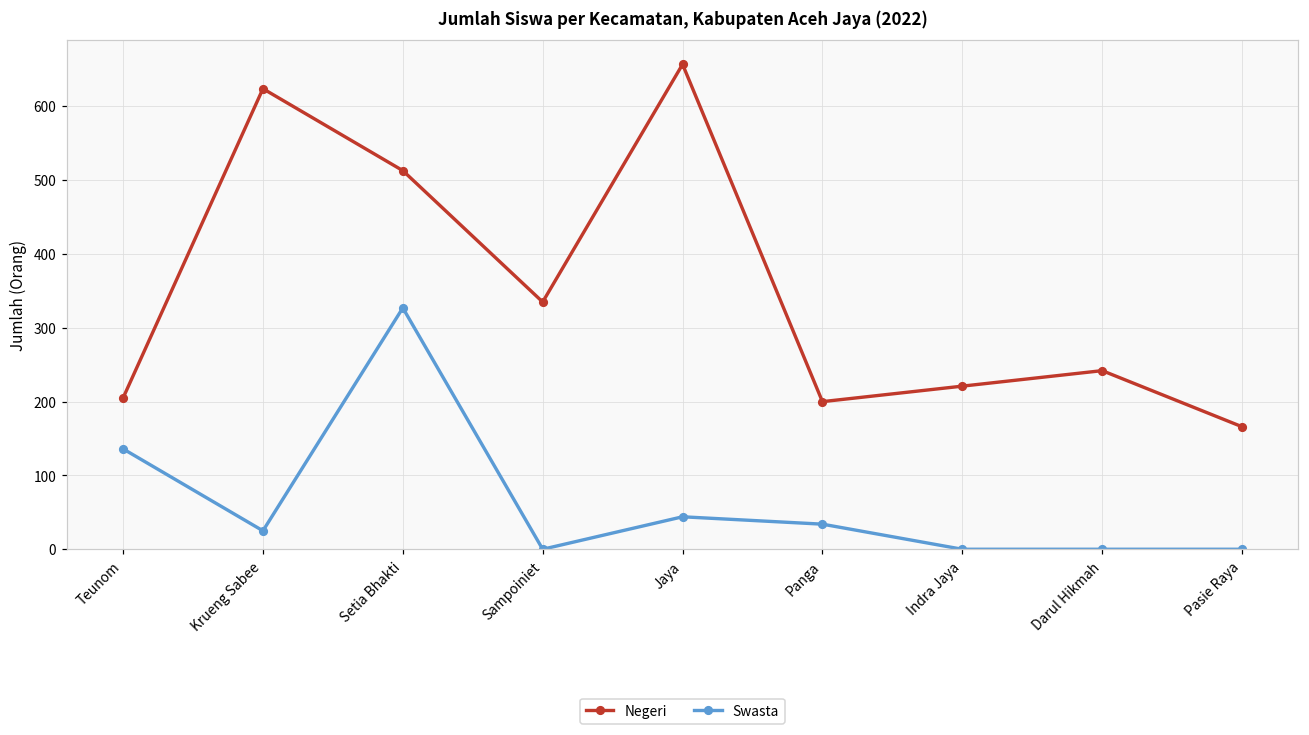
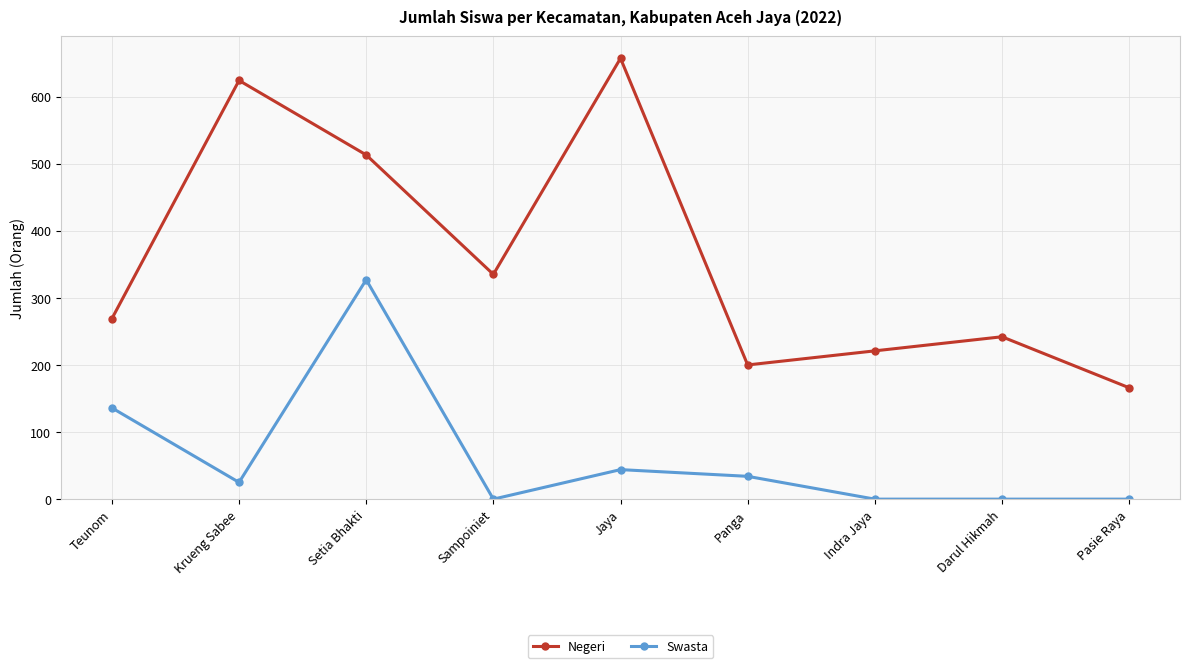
Negeri, Teunom: 210 -> 270
